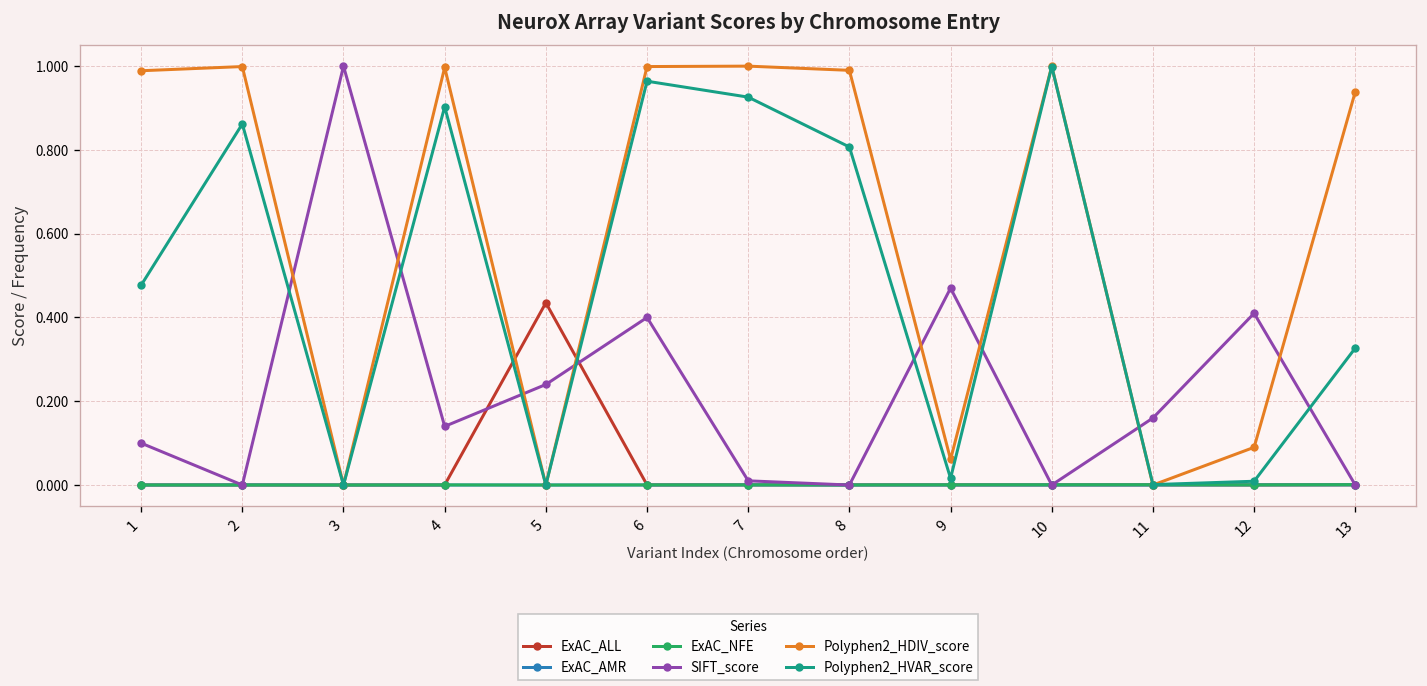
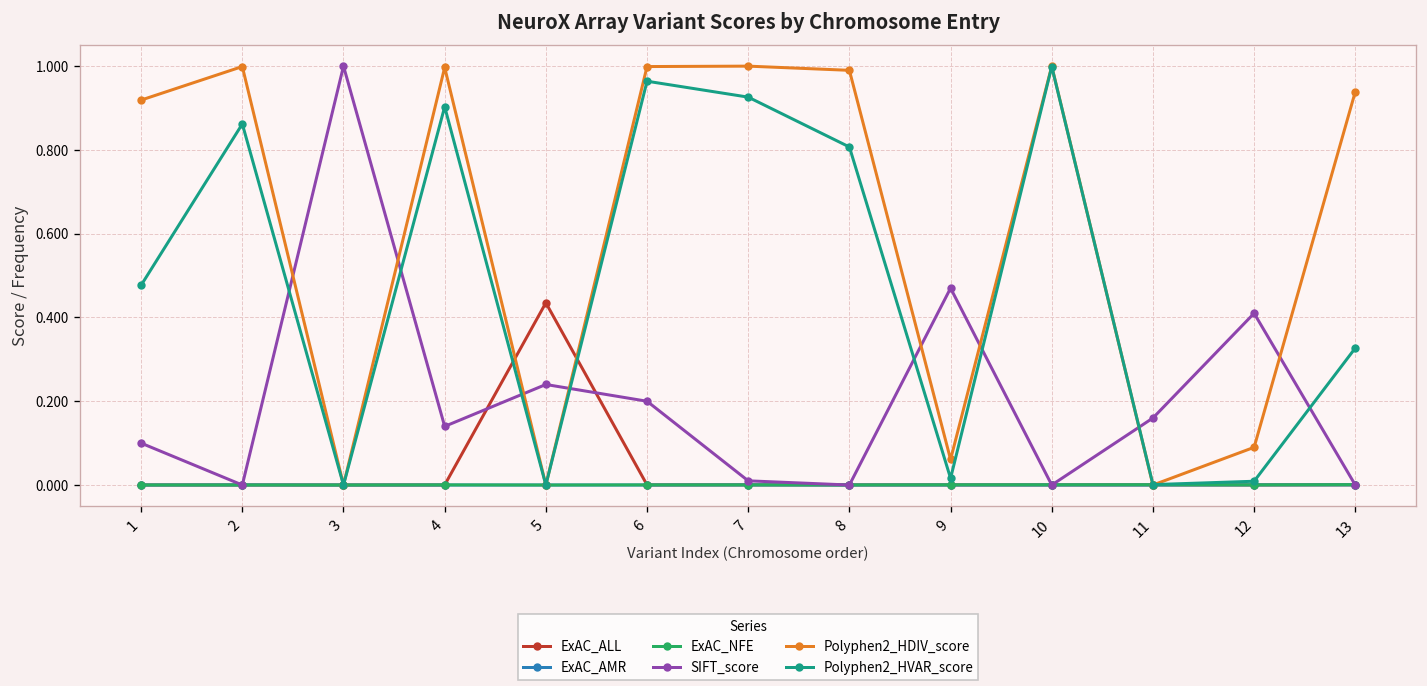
Polyphen2_HDIV_score, 1: 0.99 -> 0.92
SIFT_score, 6: 0.4 -> 0.2
